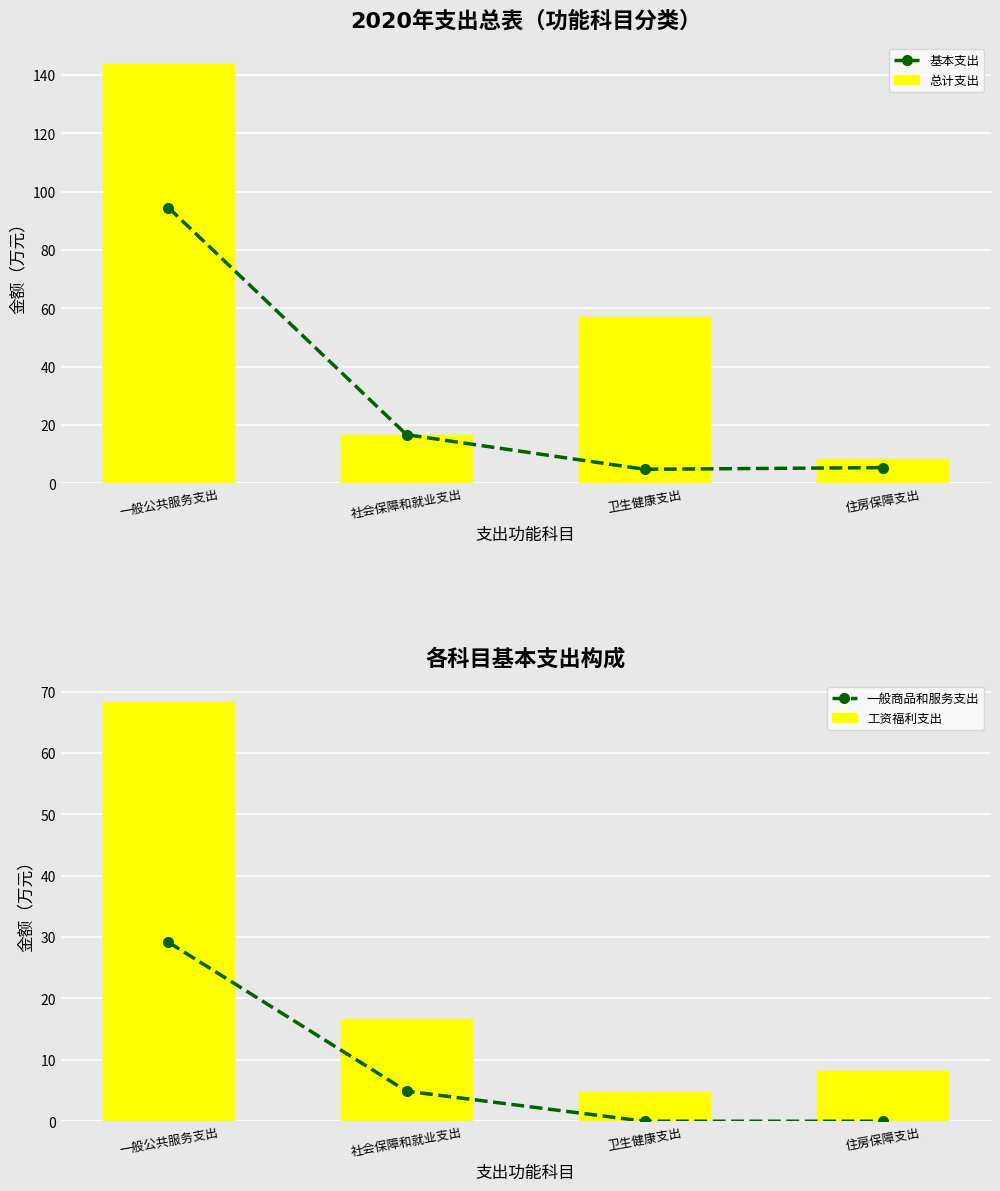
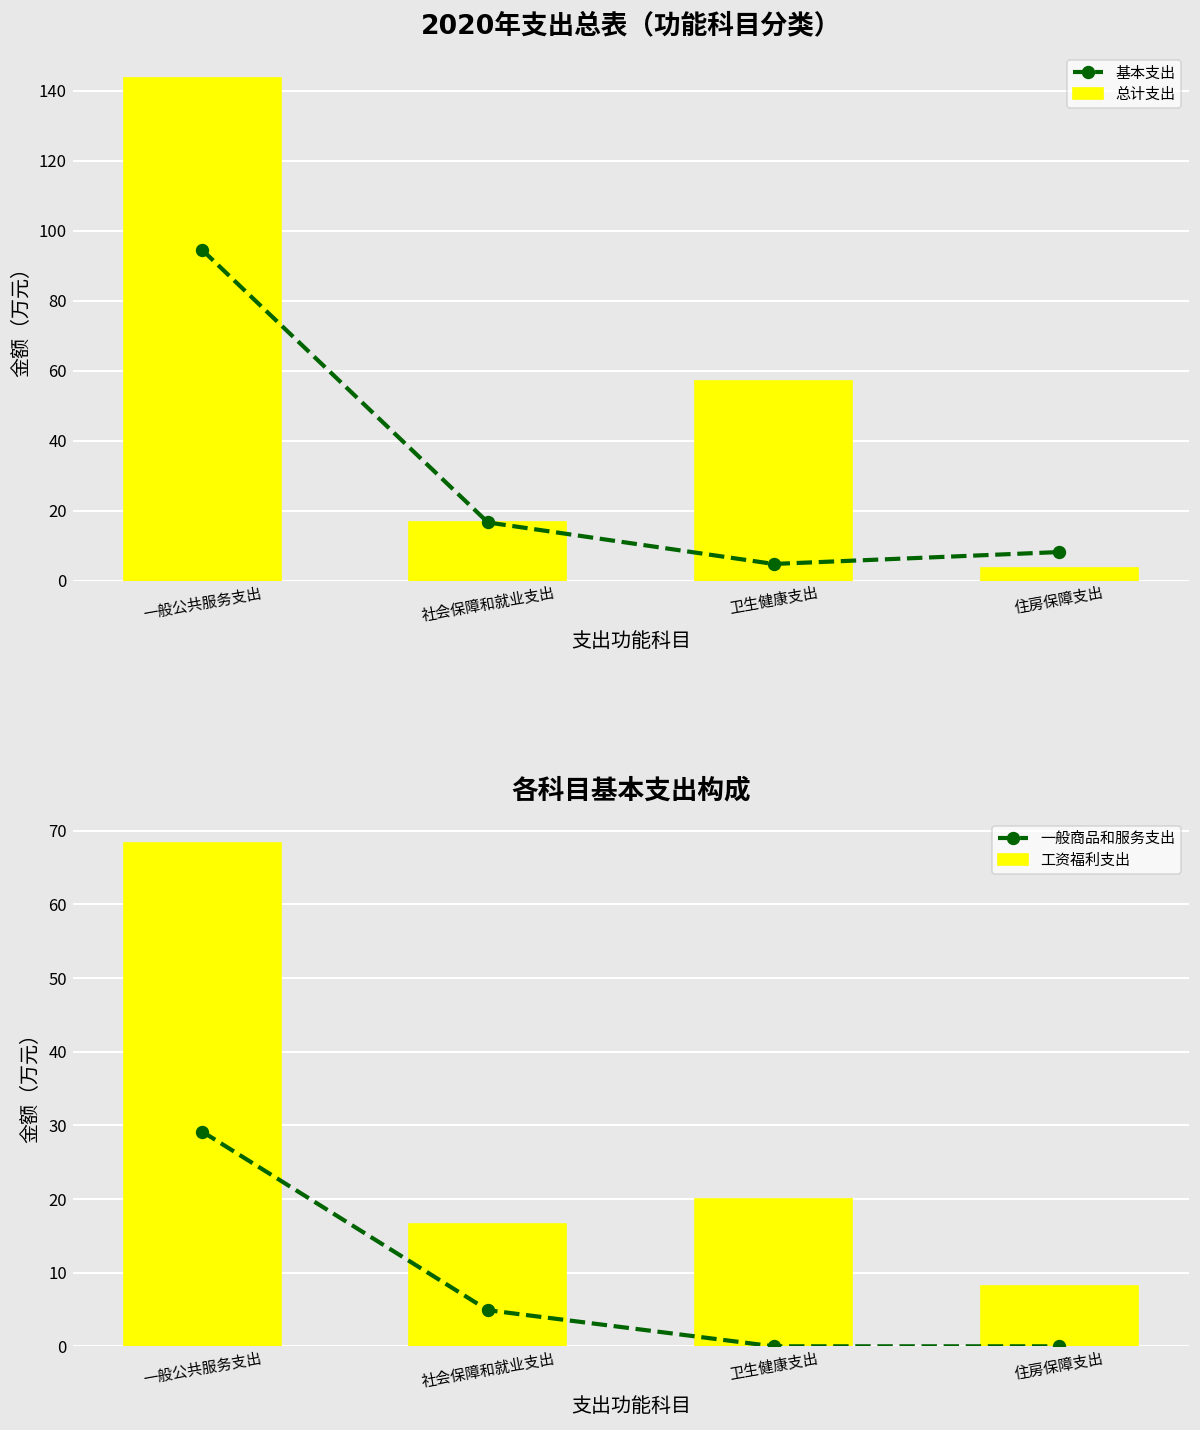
2020年支出总表（功能科目分类）, 基本支出, 住房保障支出: 5 -> 8
2020年支出总表（功能科目分类）, 总计支出, 住房保障支出: 8 -> 4
各科目基本支出构成, 工资福利支出, 卫生健康支出: 5 -> 20
